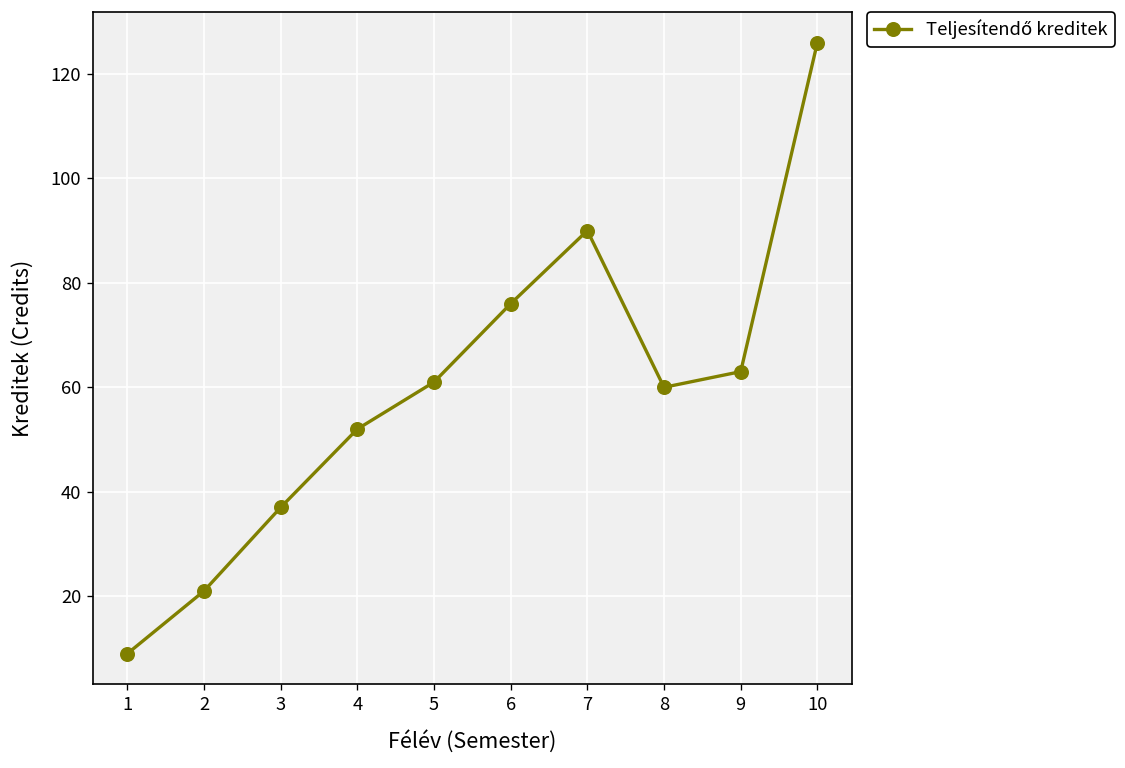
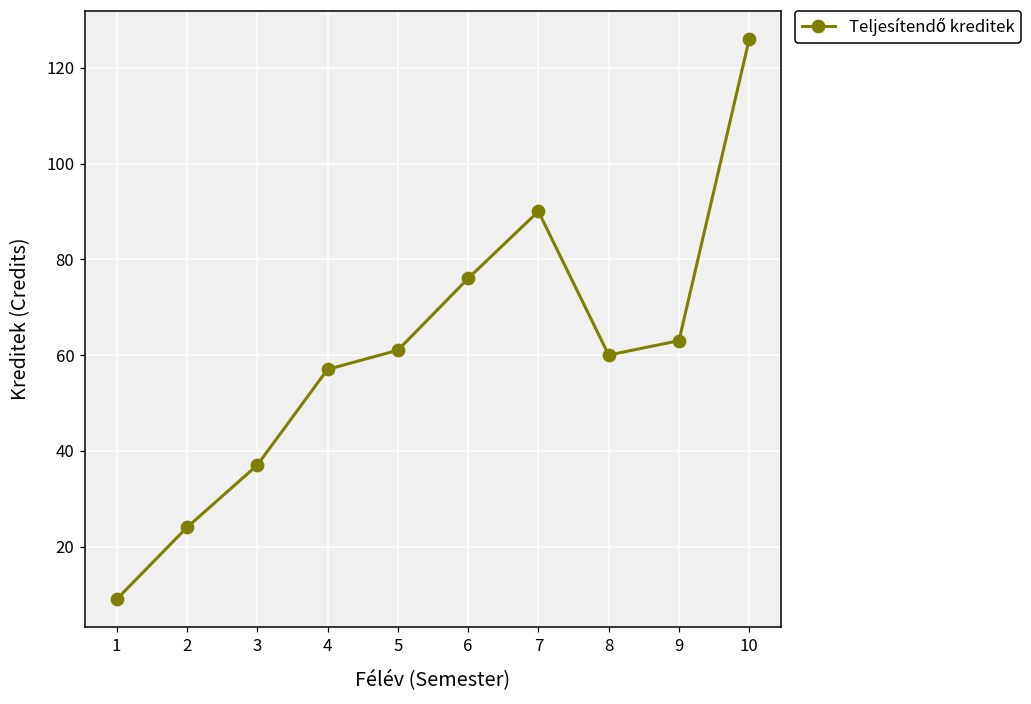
2: 21 -> 24
4: 52 -> 57
